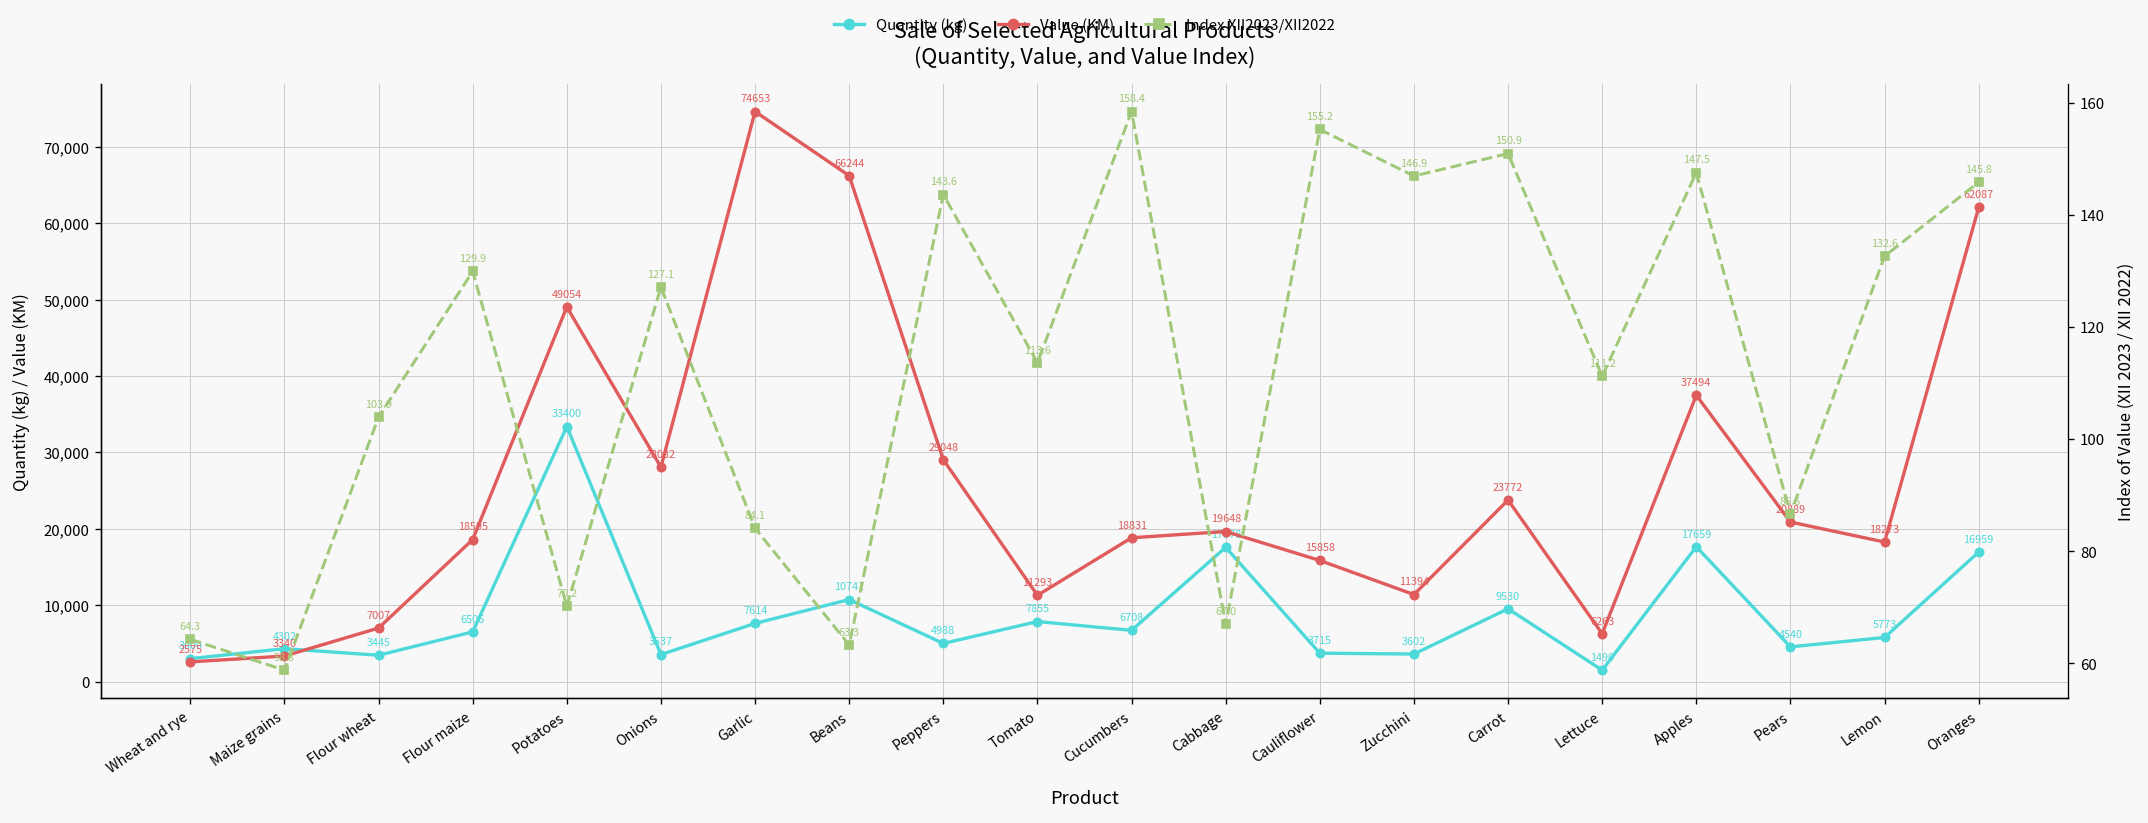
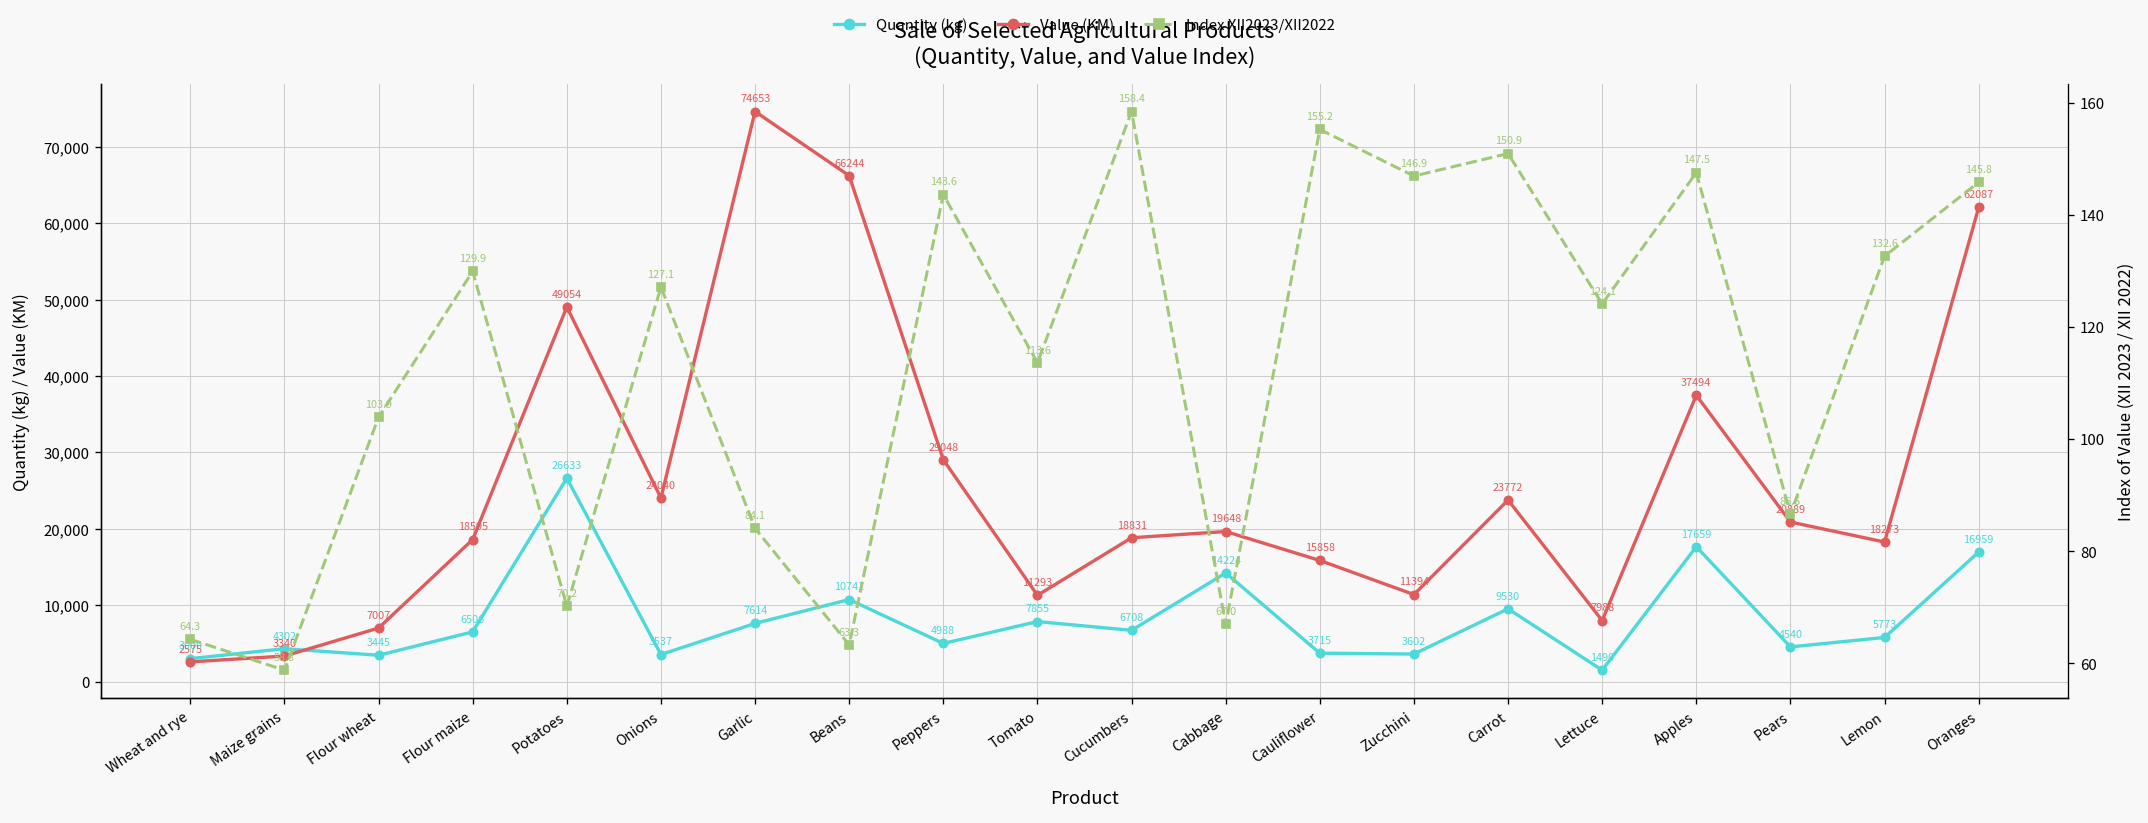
Quantity (kg), Potatoes: 33400 -> 26633
Value (KM), Onions: 28082 -> 24040
Quantity (kg), Cabbage: 17578 -> 14224
Value (KM), Lettuce: 6263 -> 7988
Index XII2023/XII2022, Lettuce: 111.2 -> 124.1
